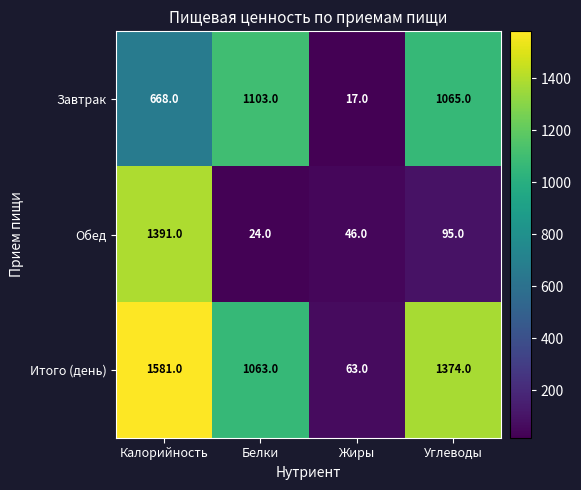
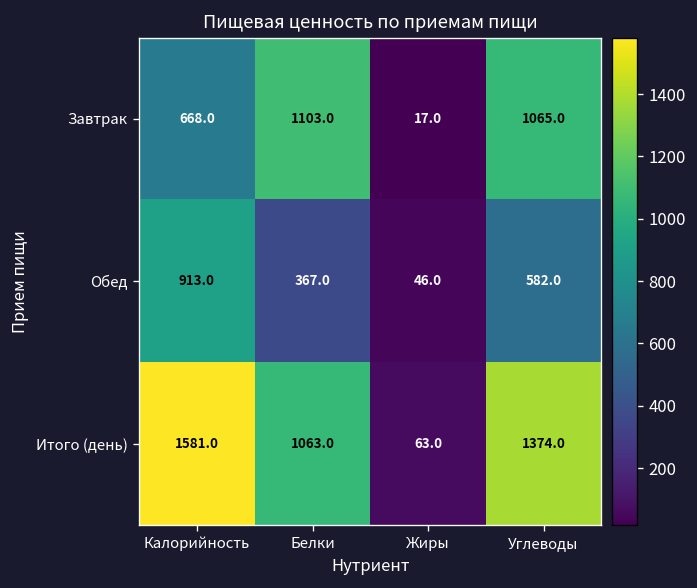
Обед, Калорийность: 1391.0 -> 913.0
Обед, Белки: 24.0 -> 367.0
Обед, Углеводы: 95.0 -> 582.0
